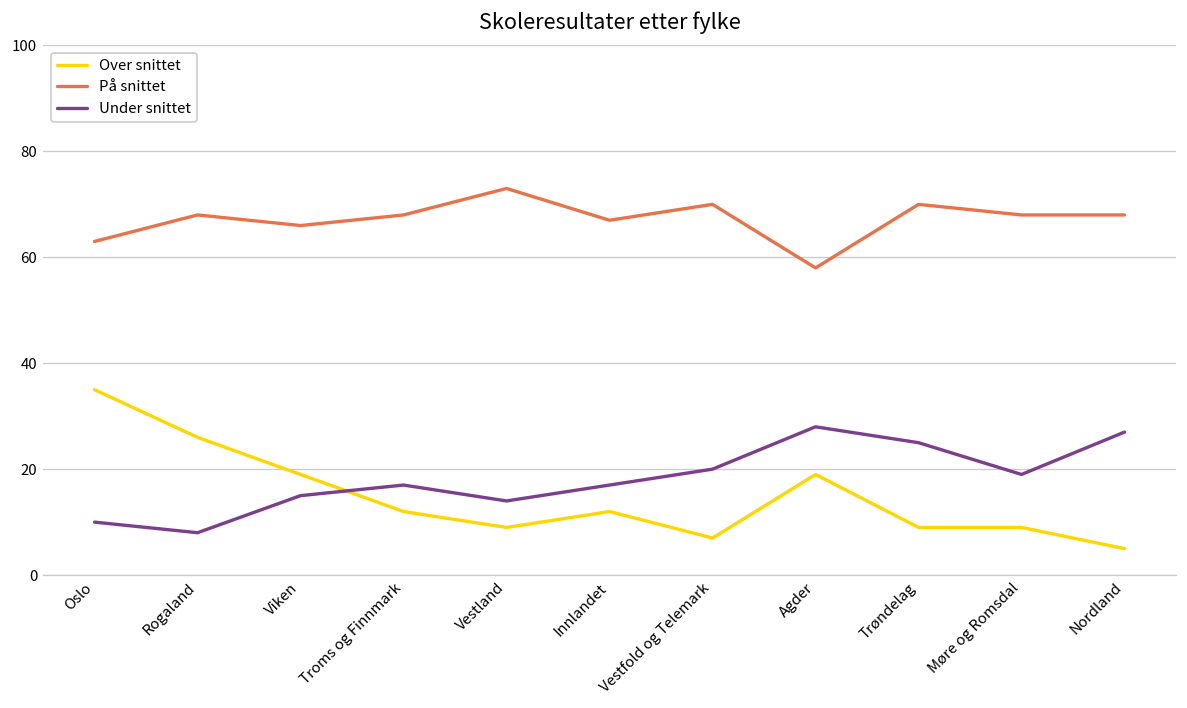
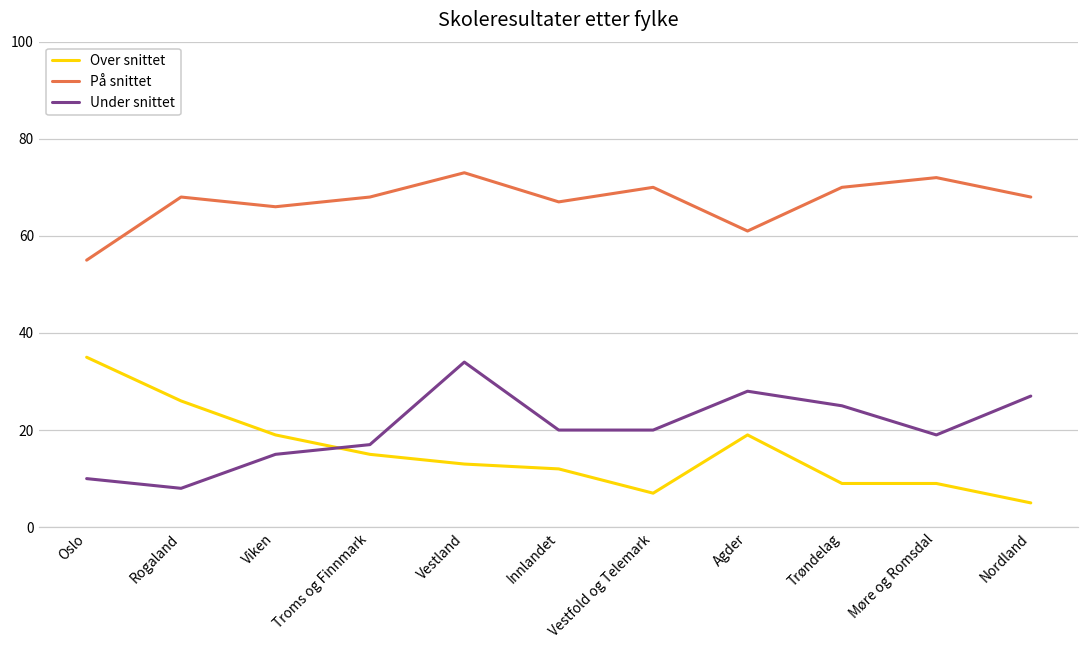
På snittet, Oslo: 63 -> 55
Over snittet, Troms og Finnmark: 12 -> 15
Over snittet, Vestland: 9 -> 13
Under snittet, Vestland: 14 -> 34
Under snittet, Innlandet: 17 -> 20
På snittet, Agder: 58 -> 61
På snittet, Møre og Romsdal: 68 -> 72
